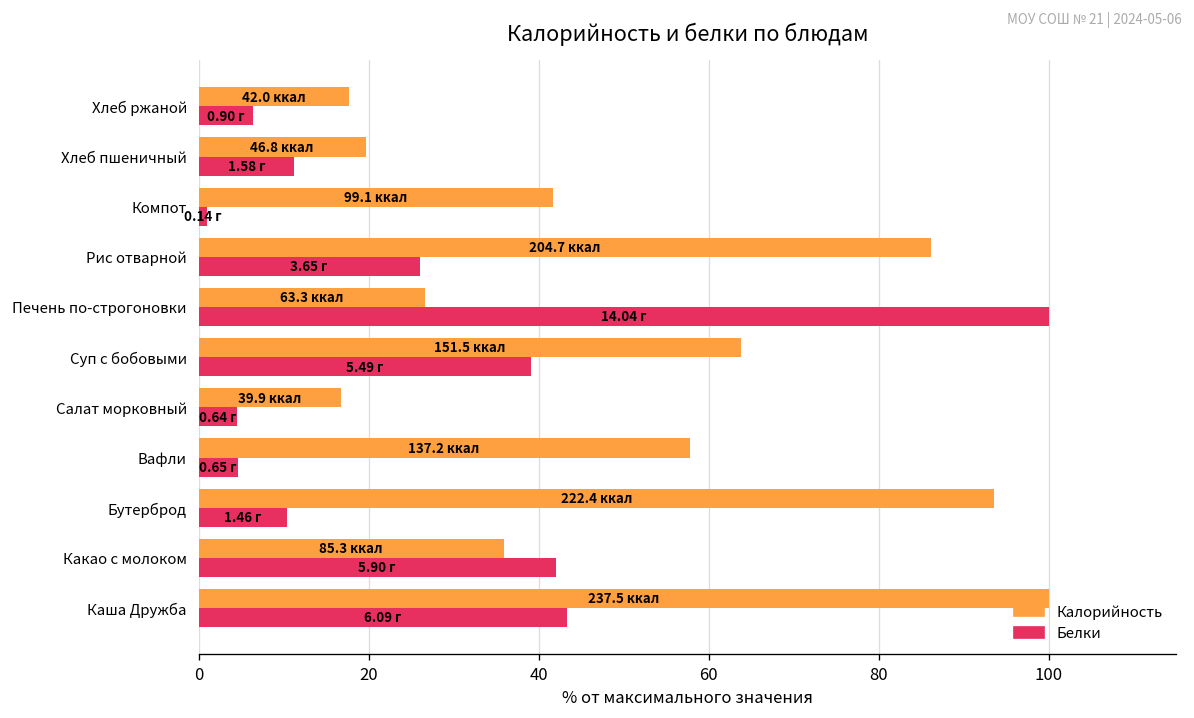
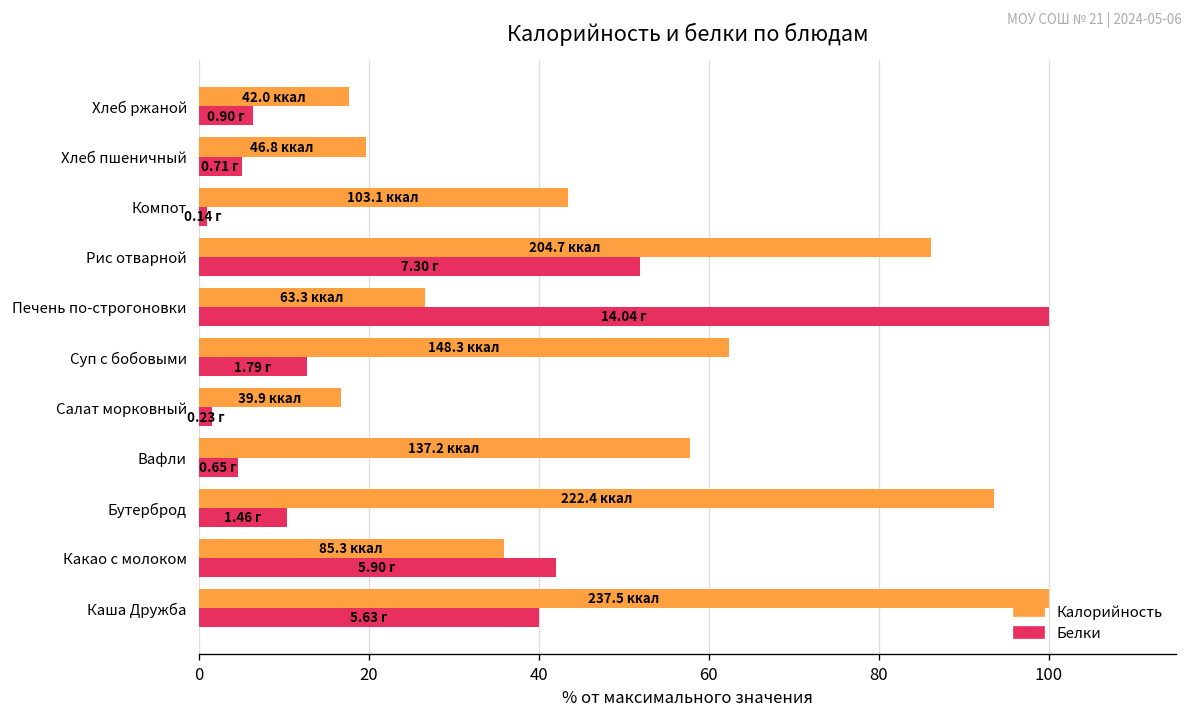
Белки, Хлеб пшеничный: 1.58 -> 0.71
Калорийность, Компот: 99.1 -> 103.1
Белки, Рис отварной: 3.65 -> 7.30
Калорийность, Суп с бобовыми: 151.5 -> 148.3
Белки, Суп с бобовыми: 5.49 -> 1.79
Белки, Салат морковный: 0.64 -> 0.23
Белки, Каша Дружба: 6.09 -> 5.63
